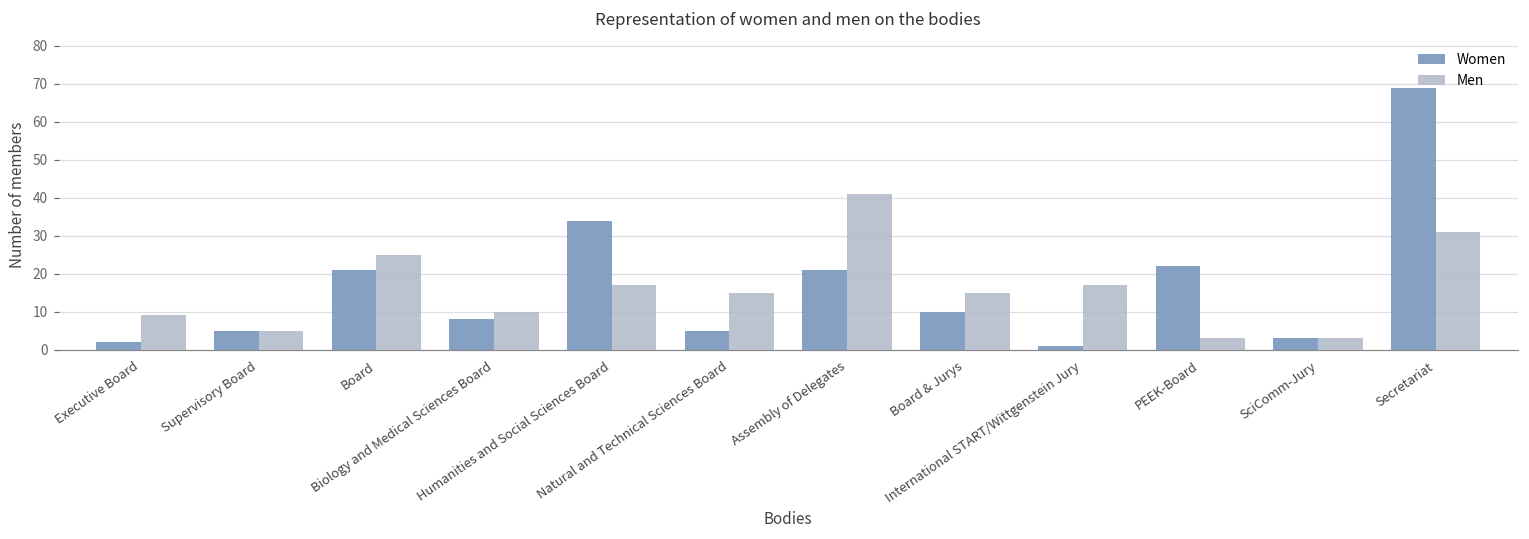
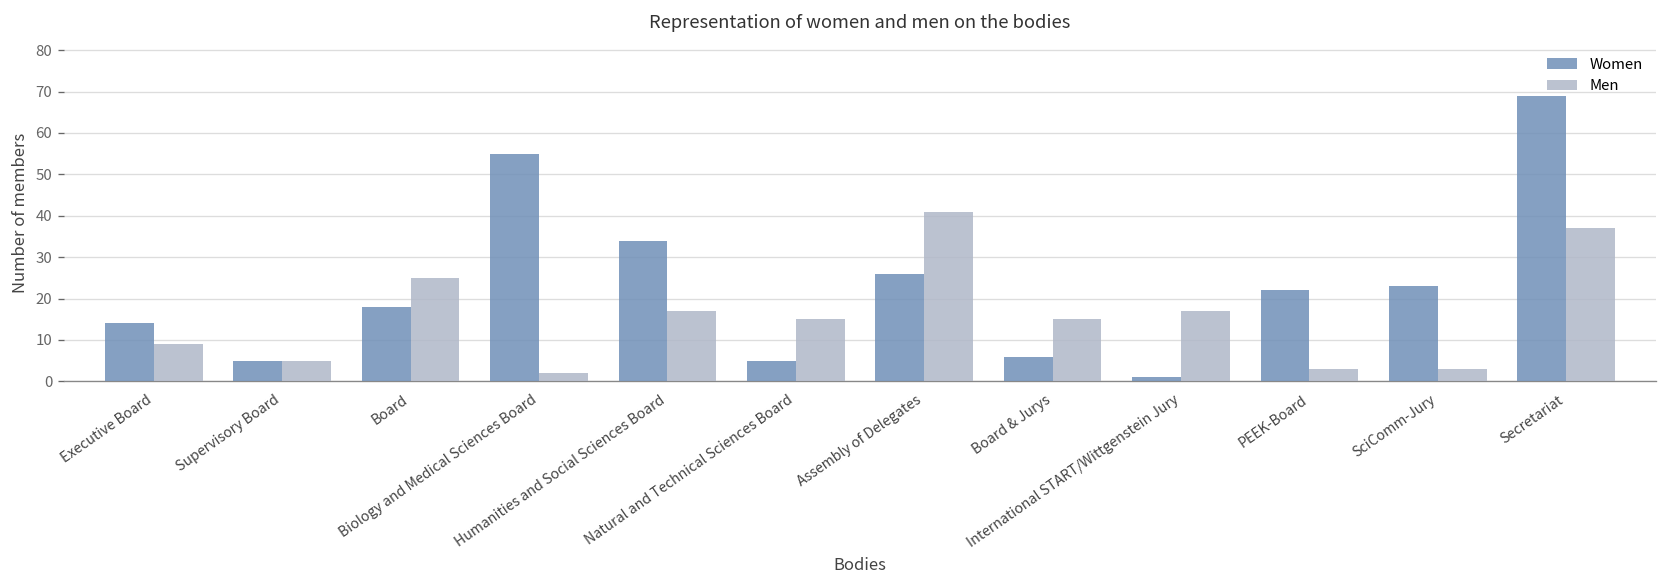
Women, Executive Board: 2 -> 14
Women, Board: 21 -> 18
Women, Biology and Medical Sciences Board: 8 -> 55
Men, Biology and Medical Sciences Board: 10 -> 2
Women, Assembly of Delegates: 21 -> 26
Women, Board & Jurys: 10 -> 6
Women, SciComm-Jury: 3 -> 23
Men, Secretariat: 31 -> 37
